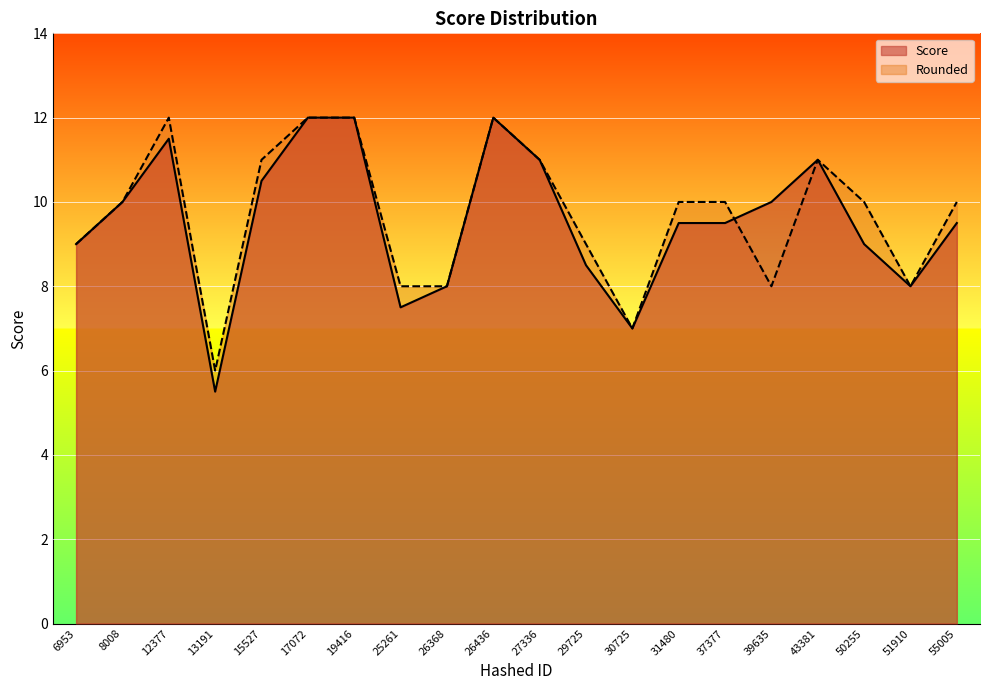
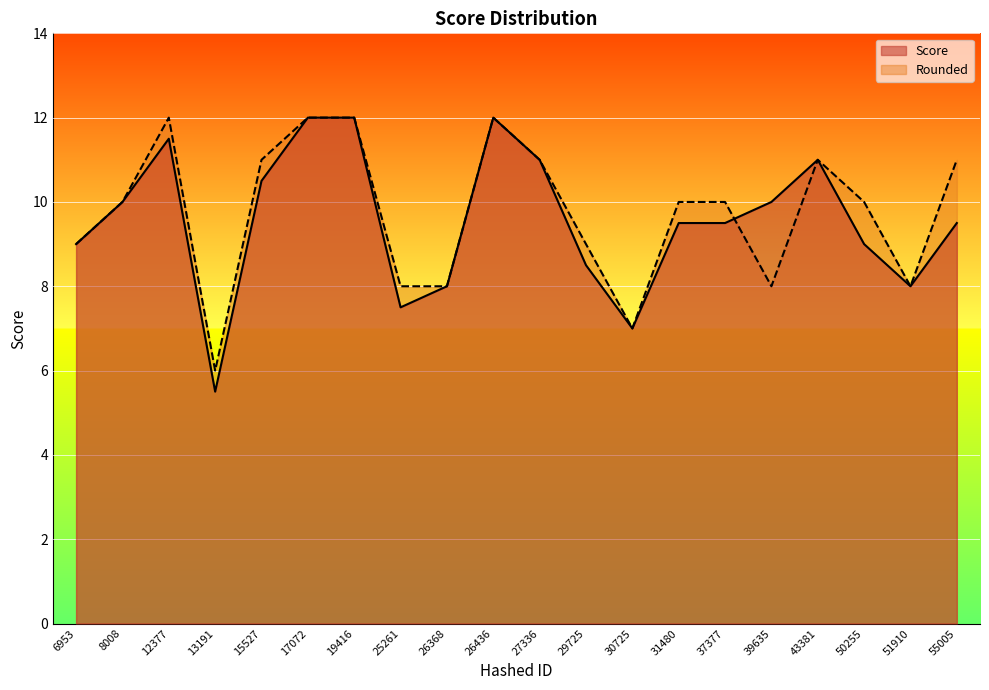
Rounded, 55005: 10 -> 11
